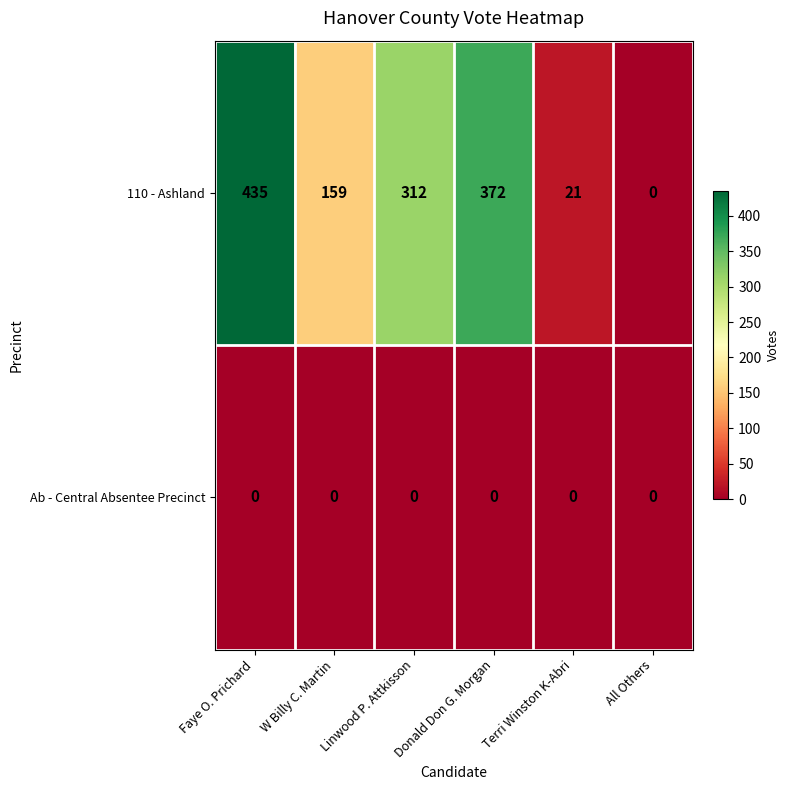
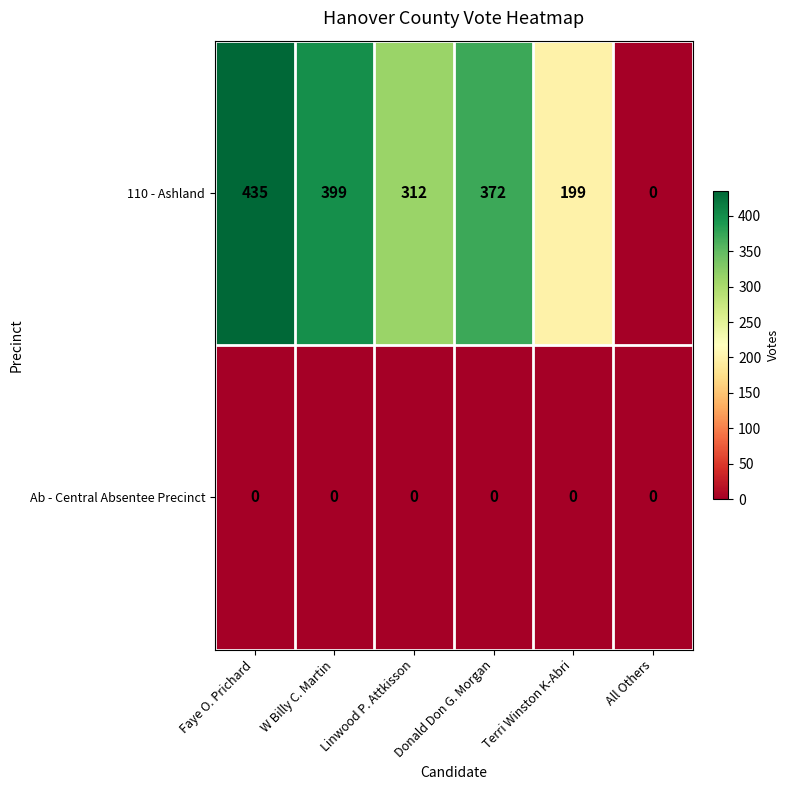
110 - Ashland, W Billy C. Martin: 159 -> 399
110 - Ashland, Terri Winston K-Abri: 21 -> 199
